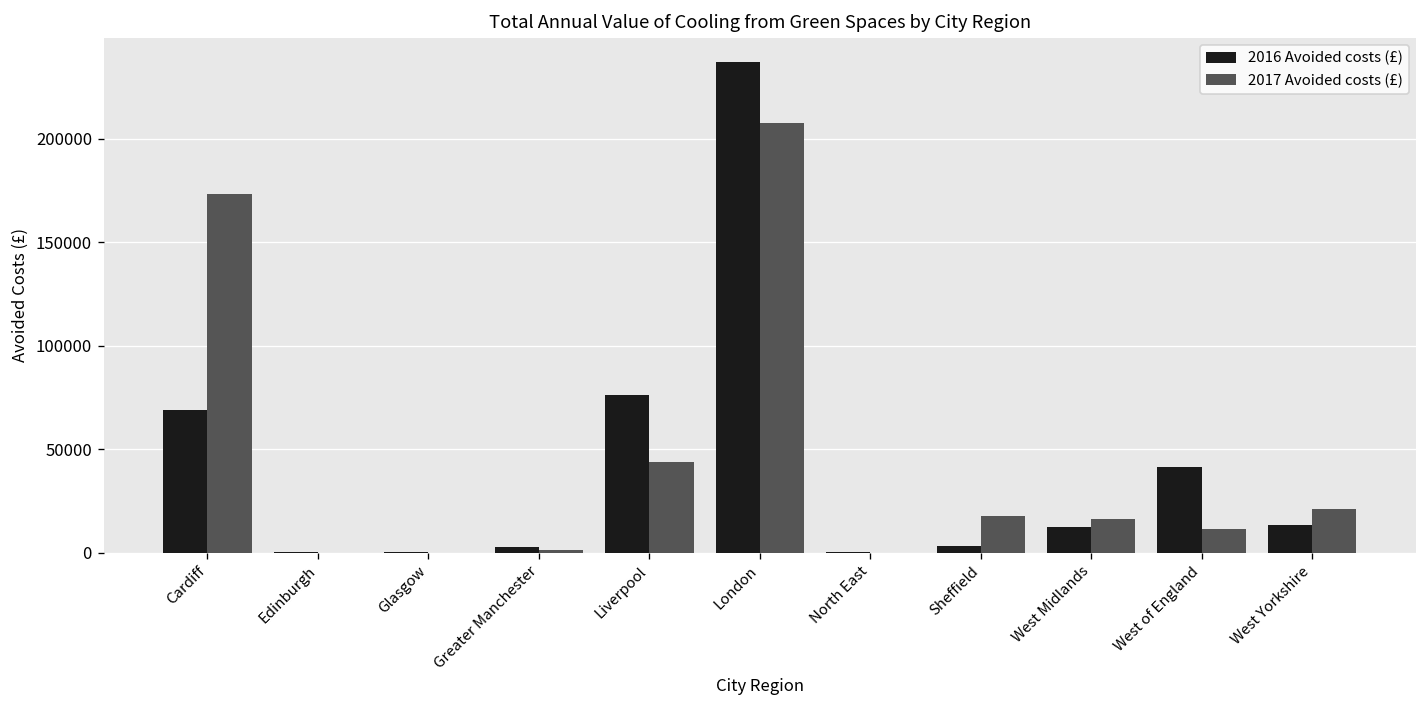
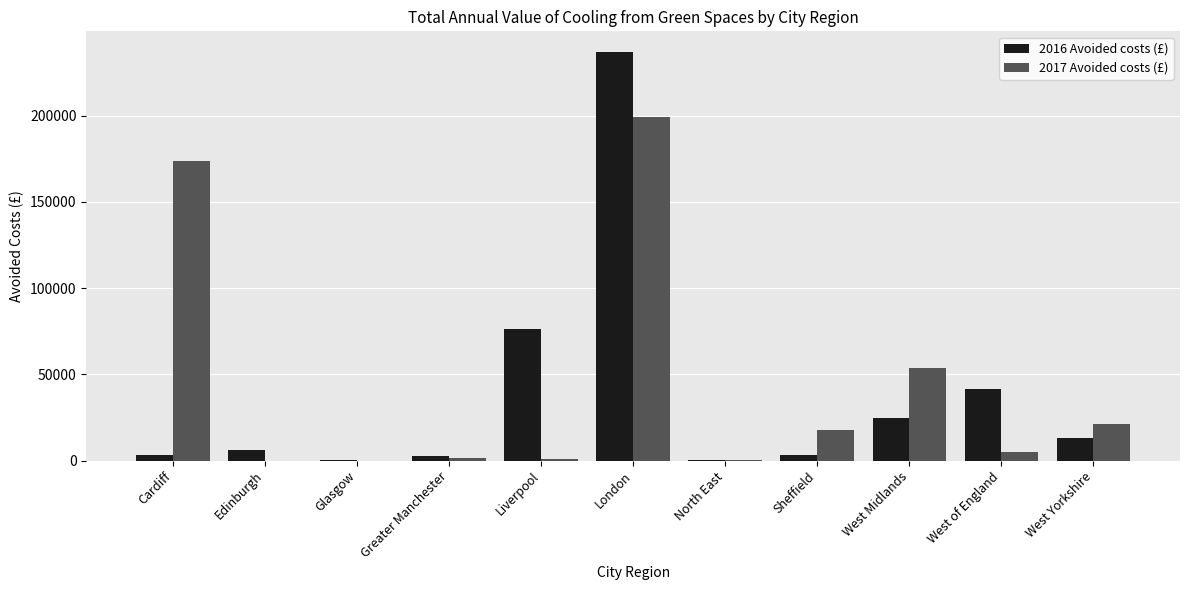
2016 Avoided costs (£), Cardiff: 69000 -> 3000
2016 Avoided costs (£), Edinburgh: 0 -> 6000
2017 Avoided costs (£), Liverpool: 44000 -> 1000
2017 Avoided costs (£), London: 208000 -> 199000
2016 Avoided costs (£), West Midlands: 13000 -> 24000
2017 Avoided costs (£), West Midlands: 16000 -> 54000
2017 Avoided costs (£), West of England: 11000 -> 5000
